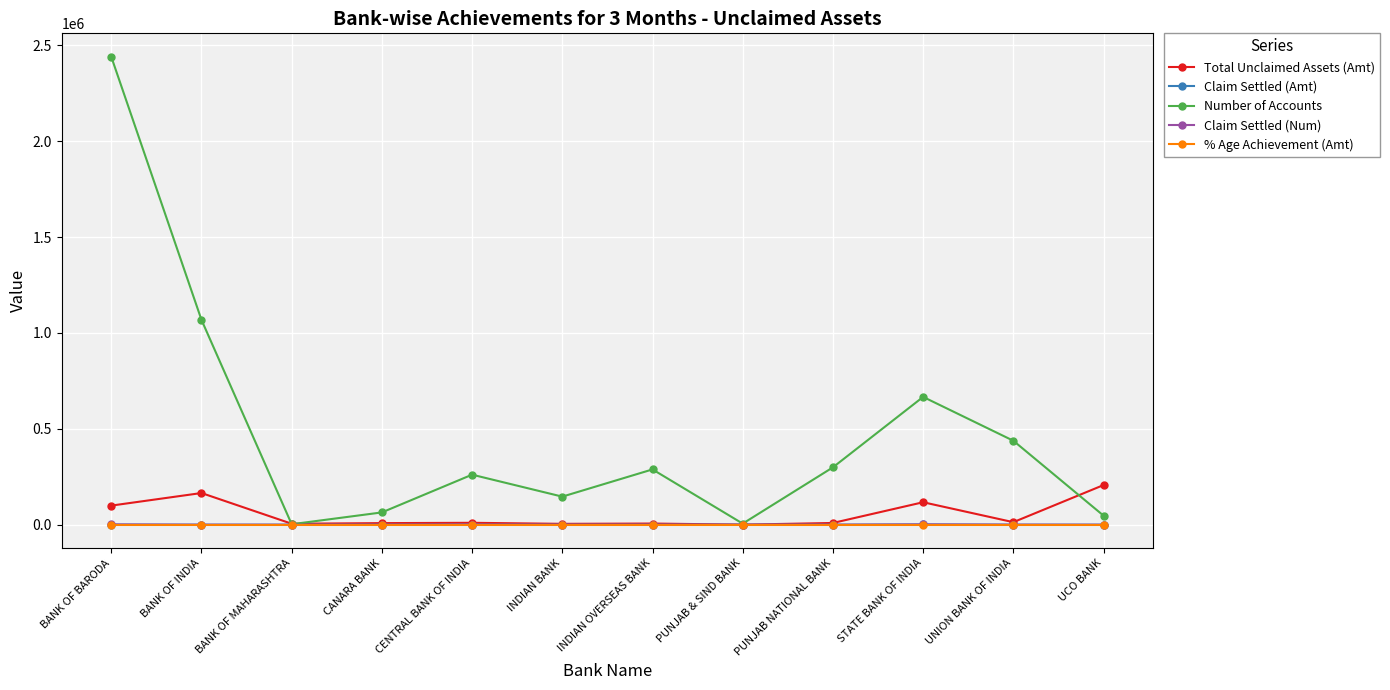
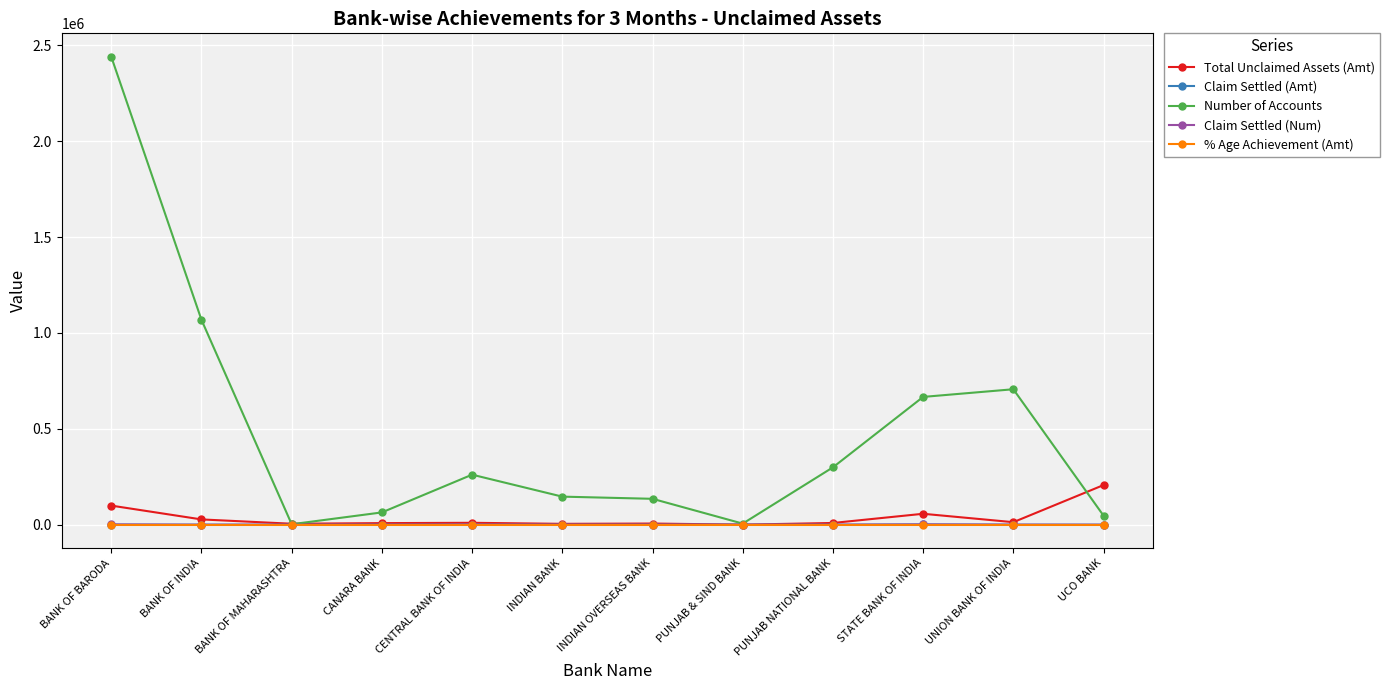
Total Unclaimed Assets (Amt), BANK OF INDIA: 170000 -> 30000
Number of Accounts, INDIAN OVERSEAS BANK: 290000 -> 140000
Total Unclaimed Assets (Amt), STATE BANK OF INDIA: 120000 -> 60000
Number of Accounts, UNION BANK OF INDIA: 440000 -> 710000
